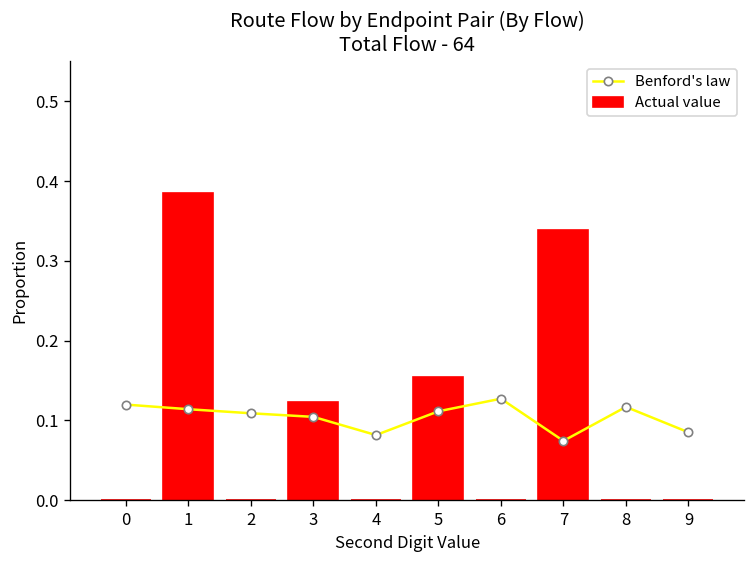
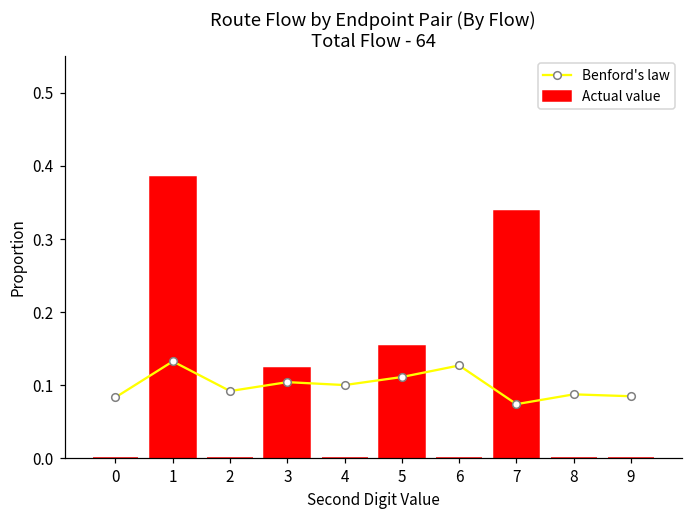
Benford's law, 0: 0.12 -> 0.08
Benford's law, 1: 0.11 -> 0.13
Benford's law, 2: 0.11 -> 0.09
Benford's law, 4: 0.08 -> 0.10
Benford's law, 8: 0.12 -> 0.09
